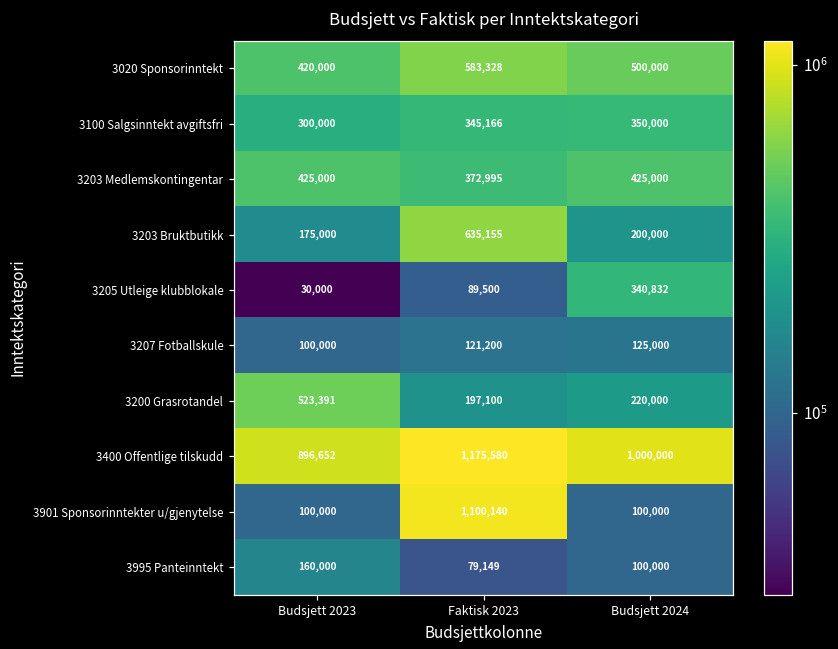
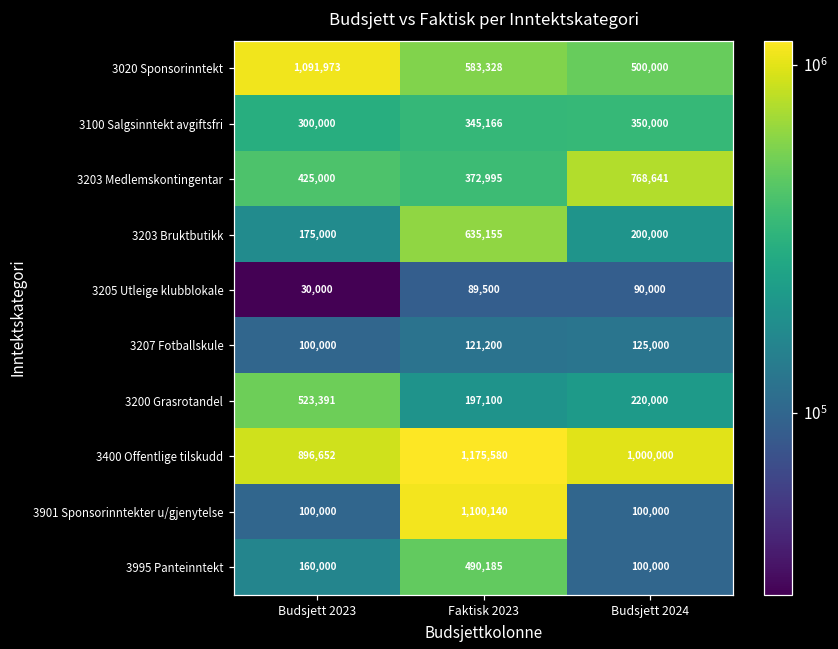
3020 Sponsorinntekt, Budsjett 2023: 420,000 -> 1,091,973
3203 Medlemskontingentar, Budsjett 2024: 425,000 -> 768,641
3205 Utleige klubblokale, Budsjett 2024: 340,832 -> 90,000
3995 Panteinntekt, Faktisk 2023: 79,149 -> 490,185
